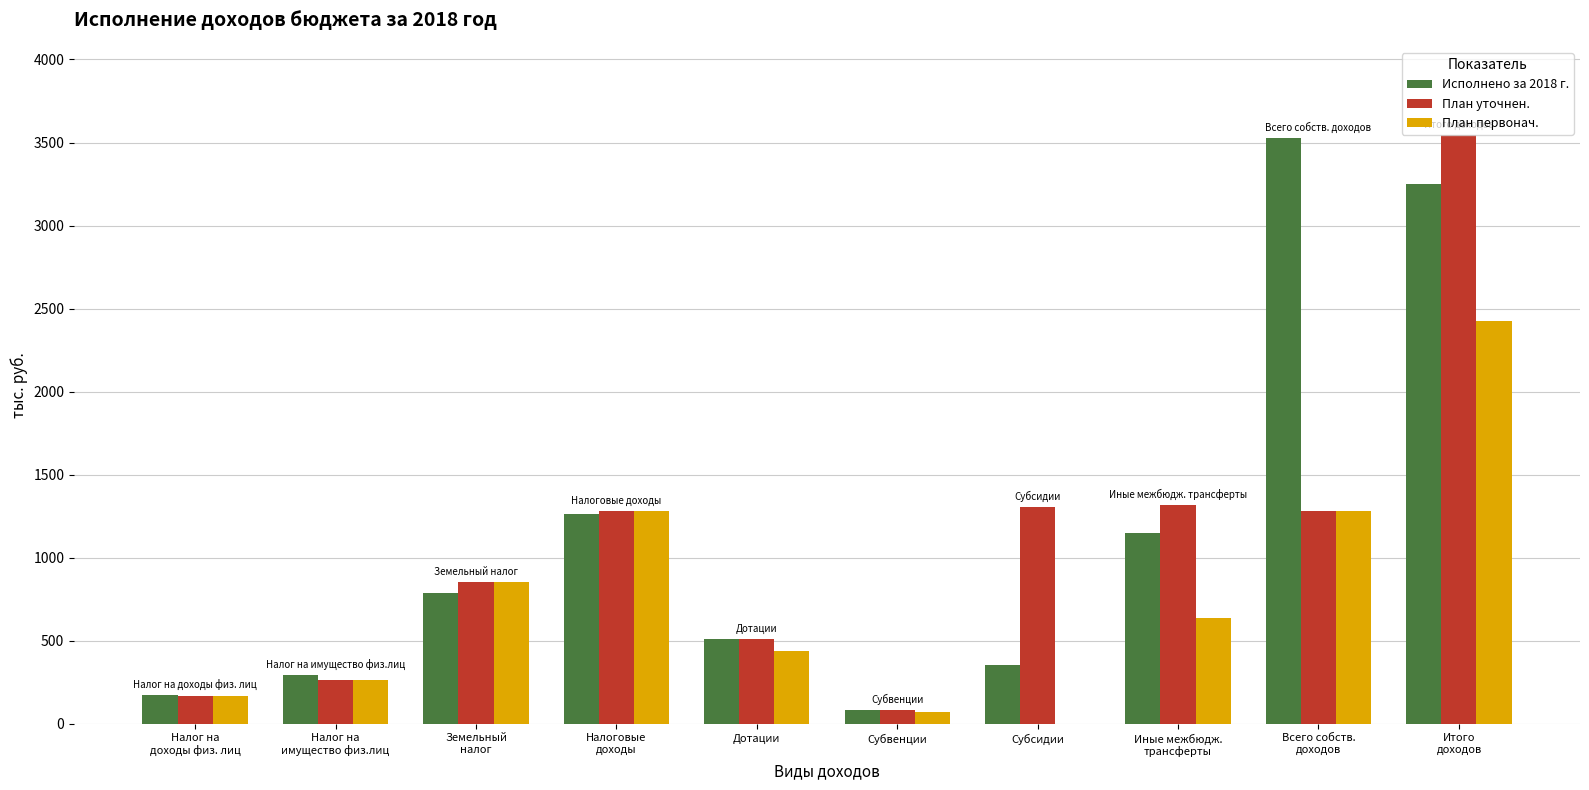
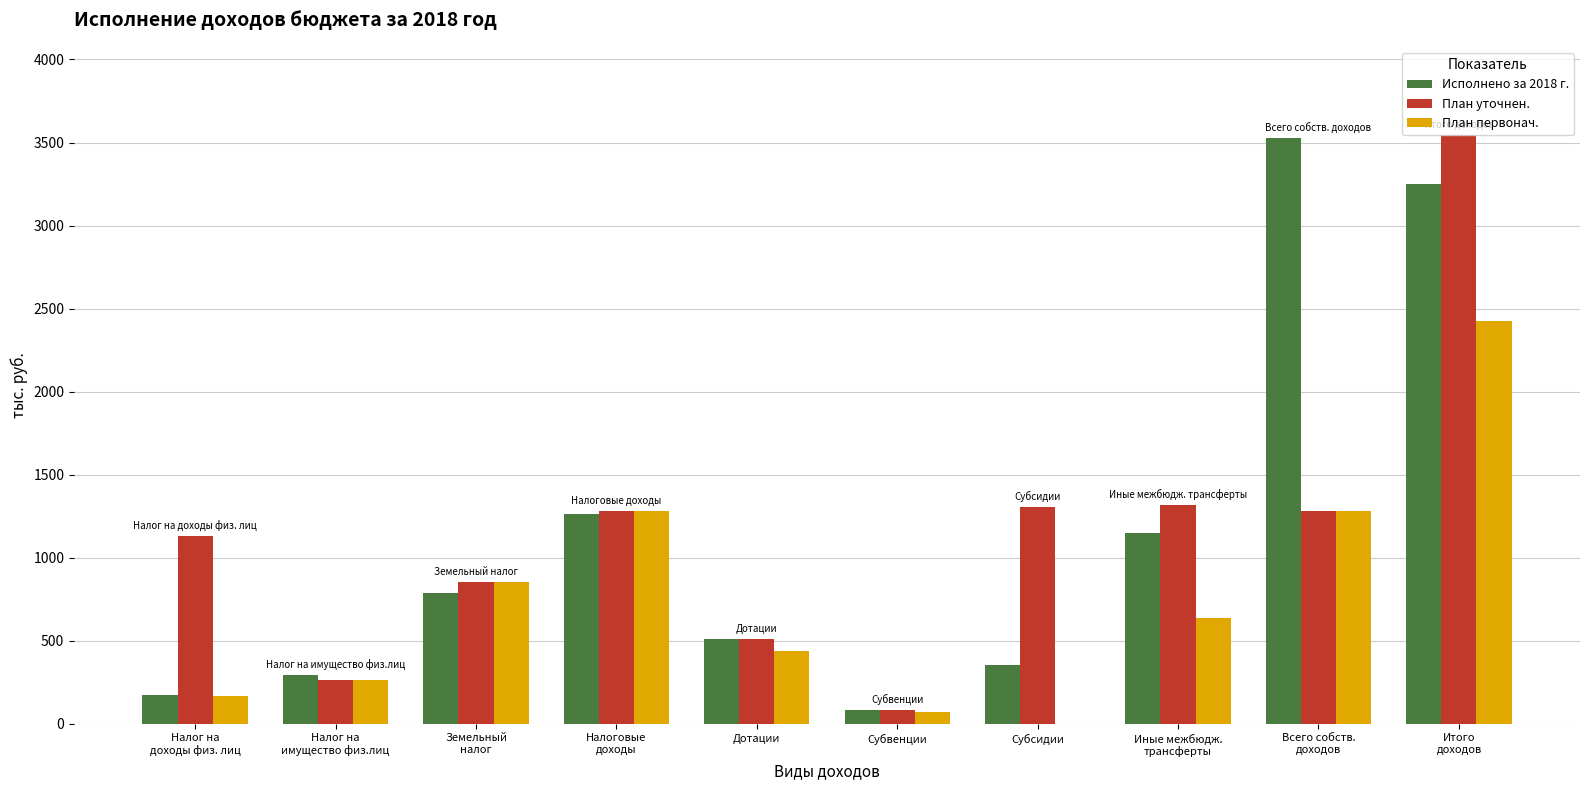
План уточнен., Налог на доходы физ. лиц: 170 -> 1130
